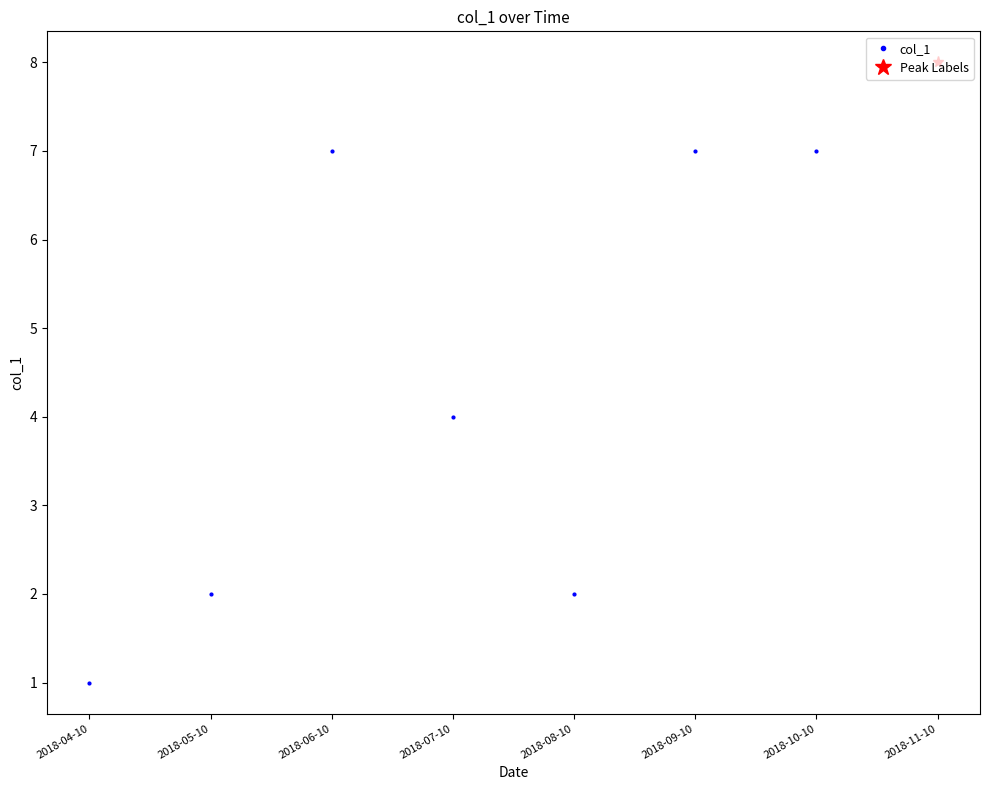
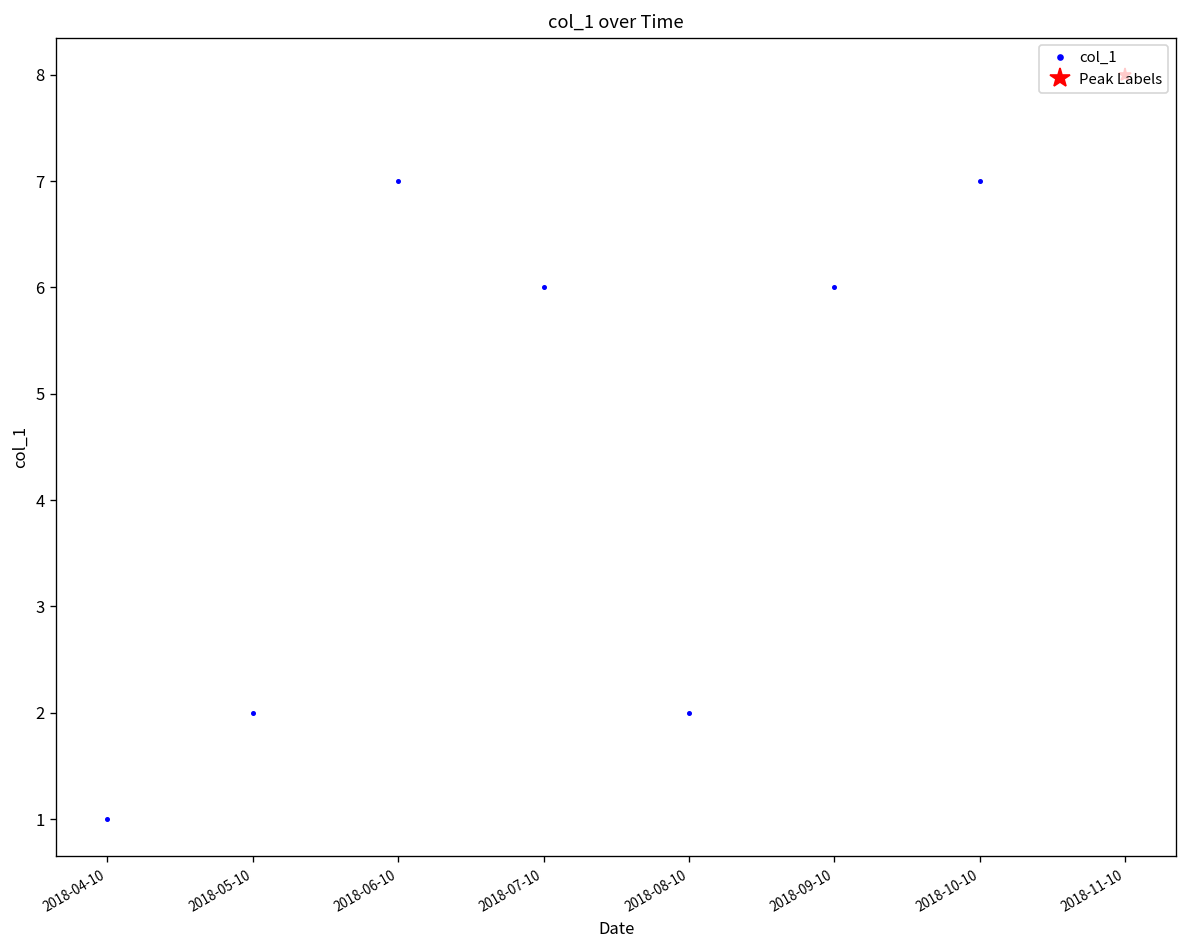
col_1, 2018-07-10: 4 -> 6
col_1, 2018-09-10: 7 -> 6
